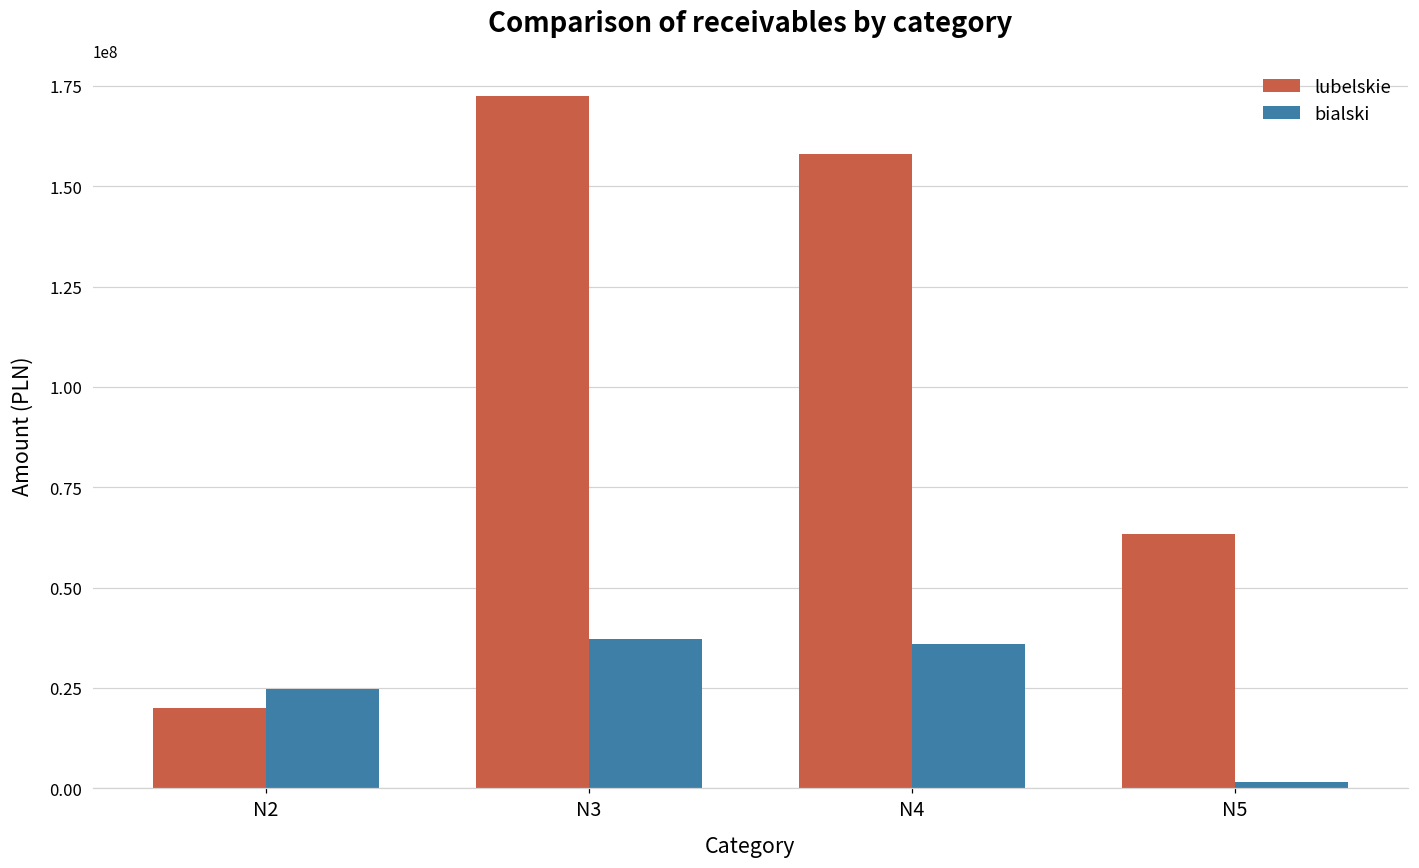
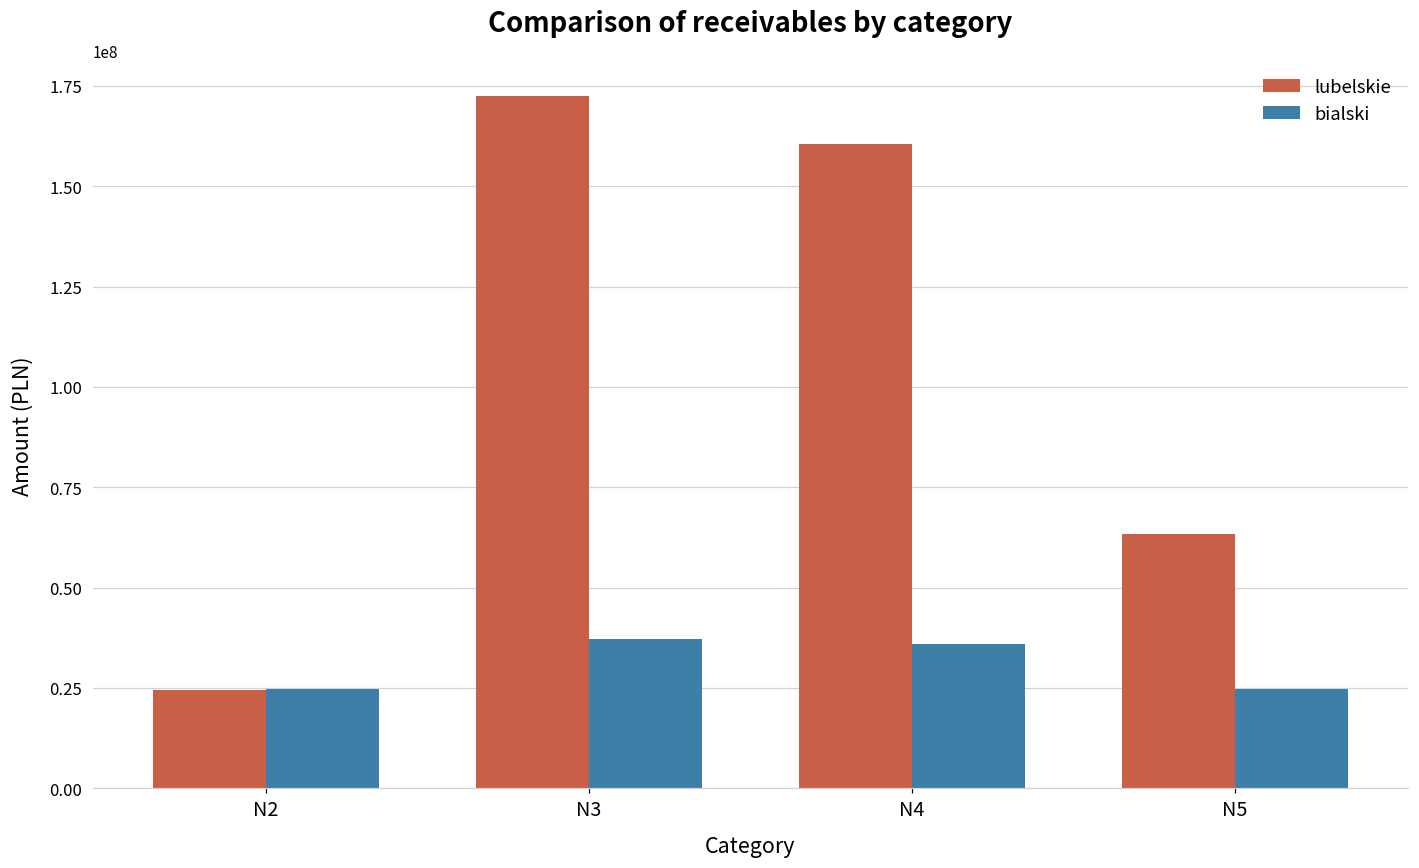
lubelskie, N2: 20000000 -> 25000000
lubelskie, N4: 158000000 -> 161000000
bialski, N5: 2000000 -> 25000000
